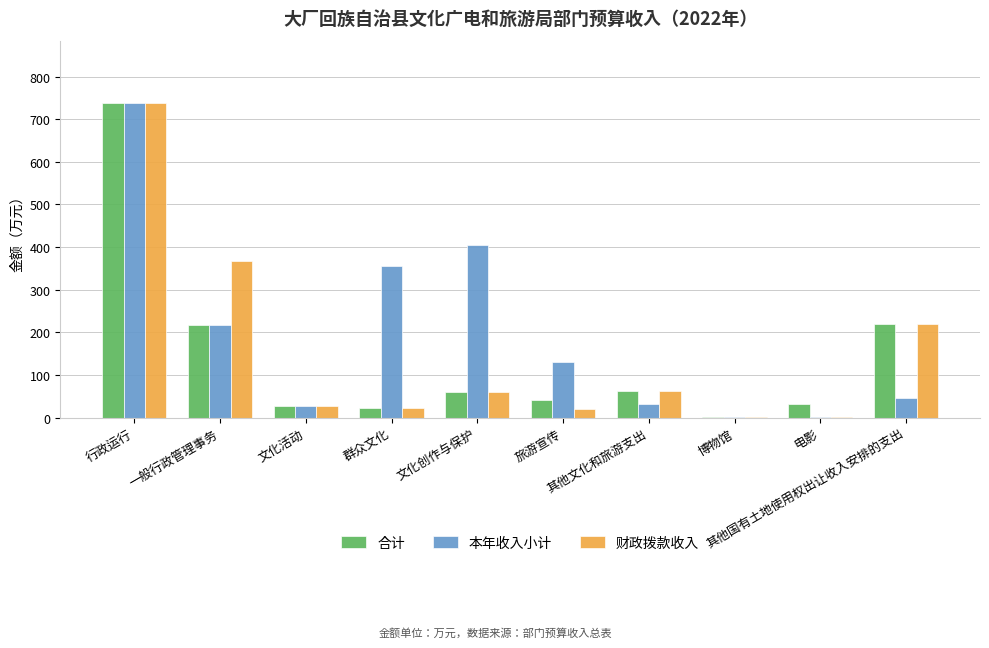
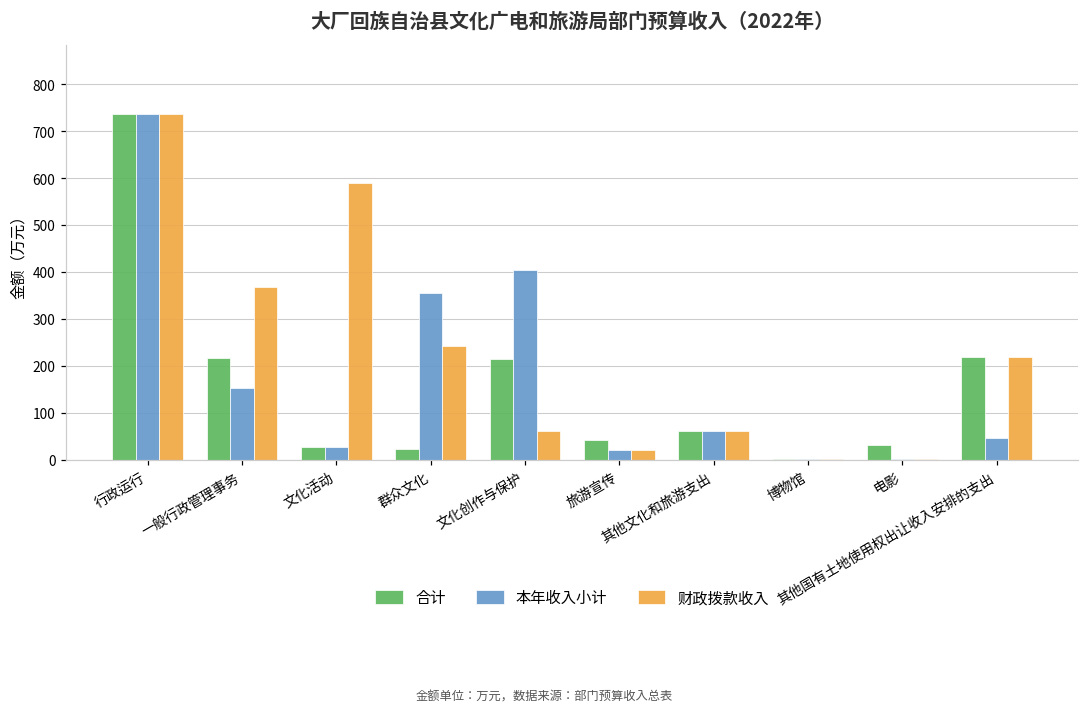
本年收入小计, 一般行政管理事务: 220 -> 150
财政拨款收入, 文化活动: 30 -> 590
财政拨款收入, 群众文化: 20 -> 240
合计, 文化创作与保护: 60 -> 210
本年收入小计, 旅游宣传: 130 -> 20
本年收入小计, 其他文化和旅游支出: 30 -> 60
